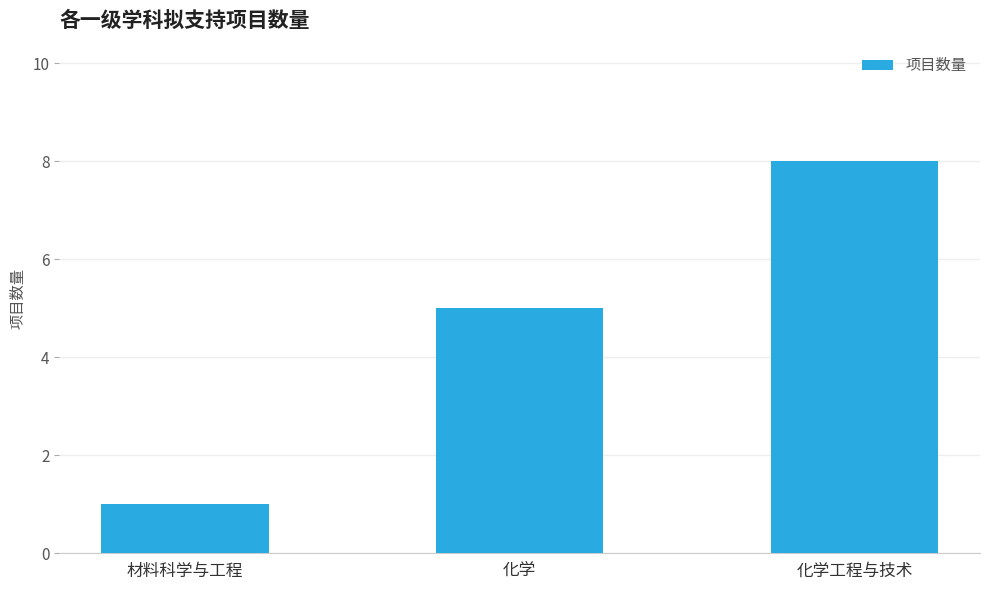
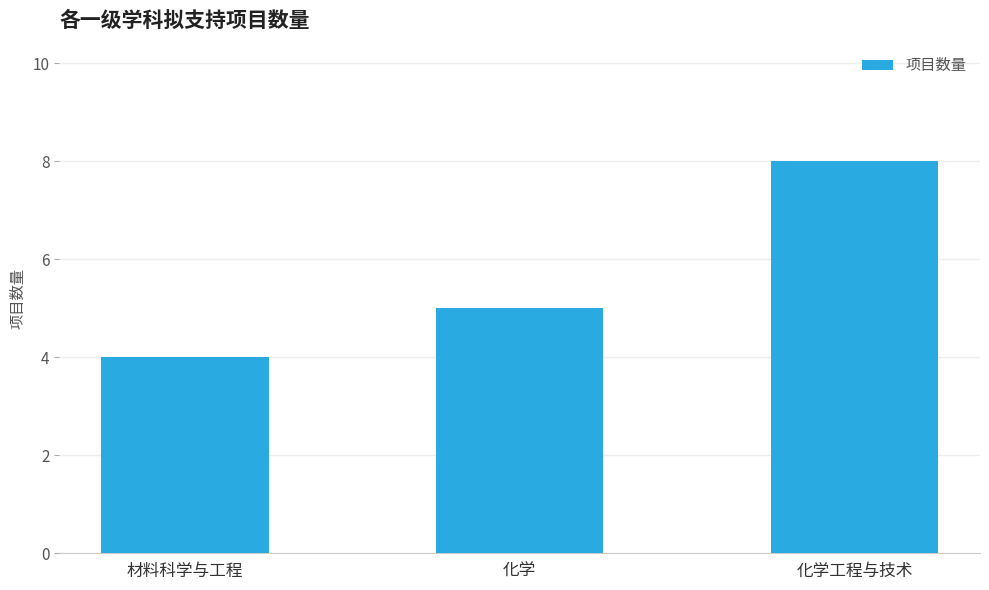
材料科学与工程: 1 -> 4
